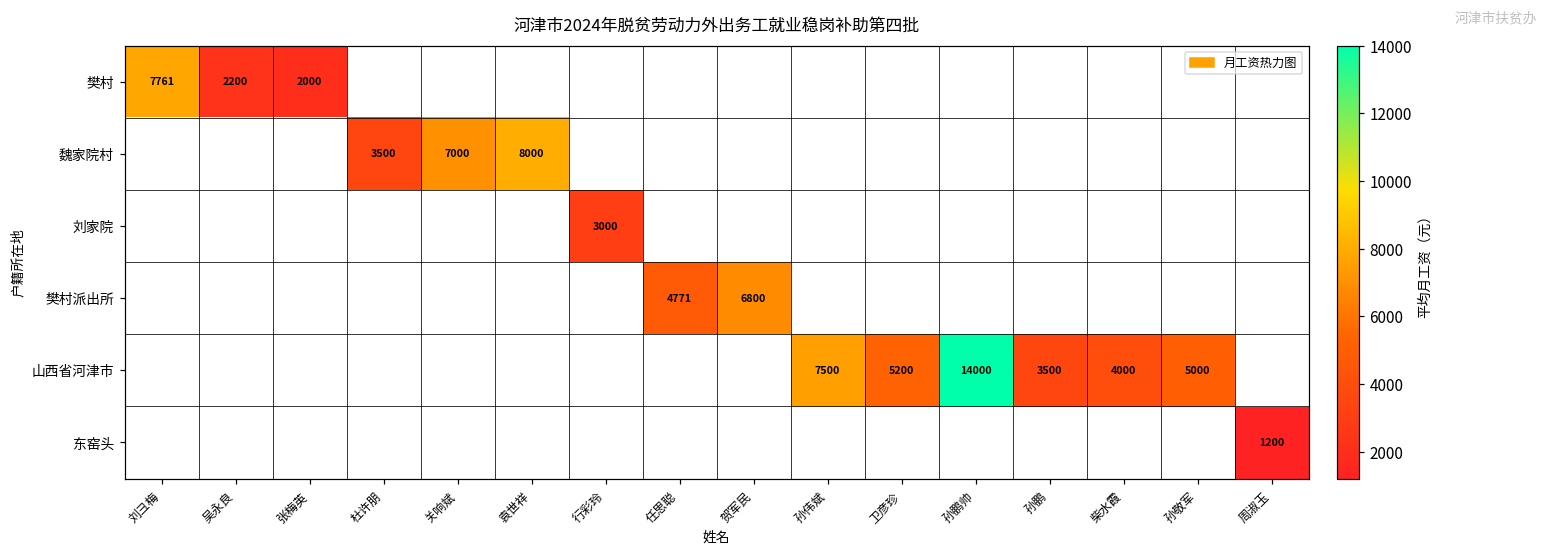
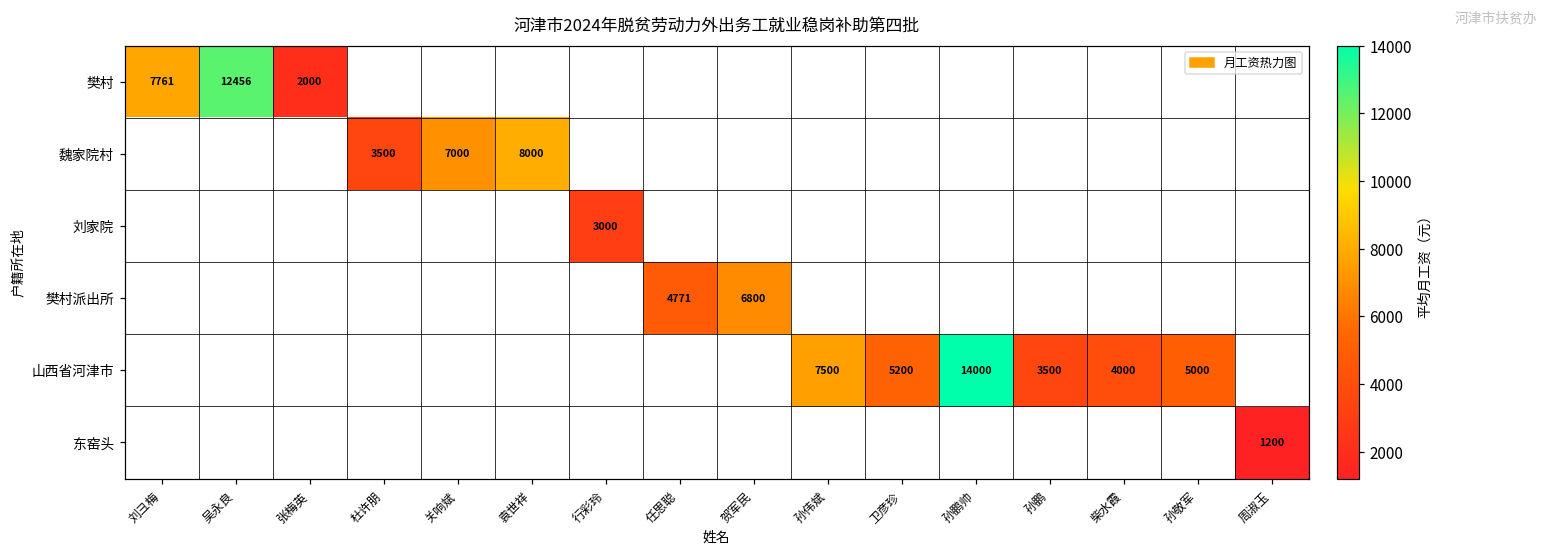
樊村, 吴永良: 2200 -> 12456
